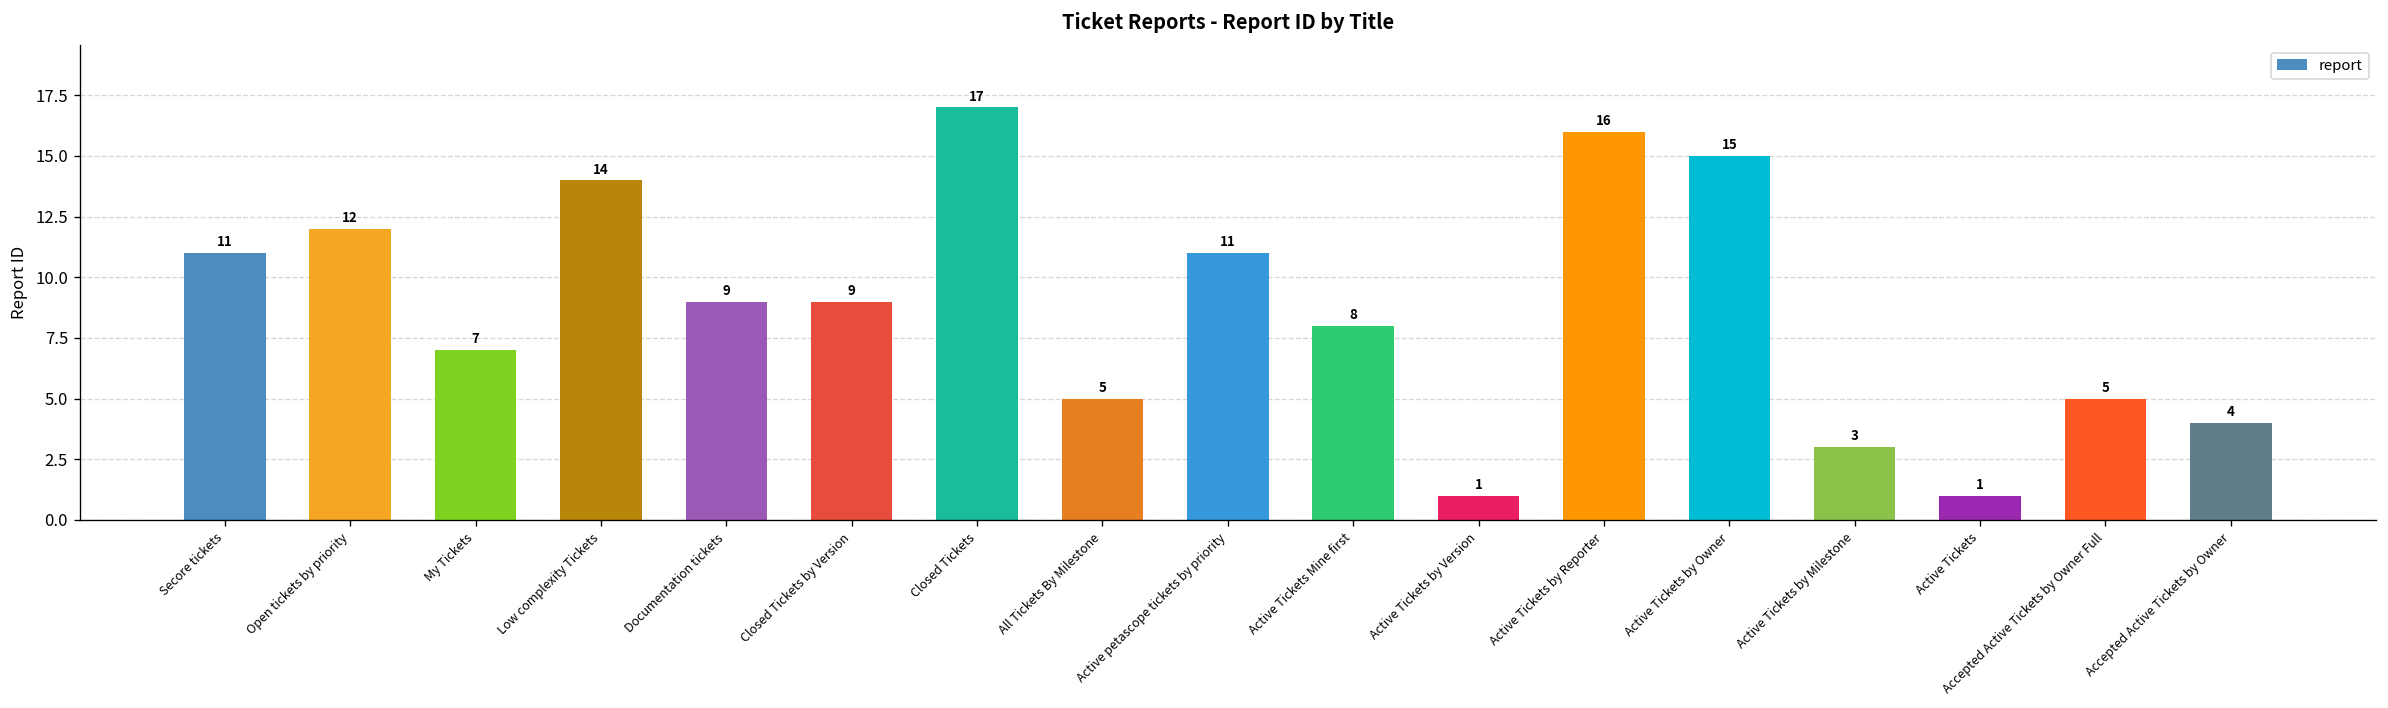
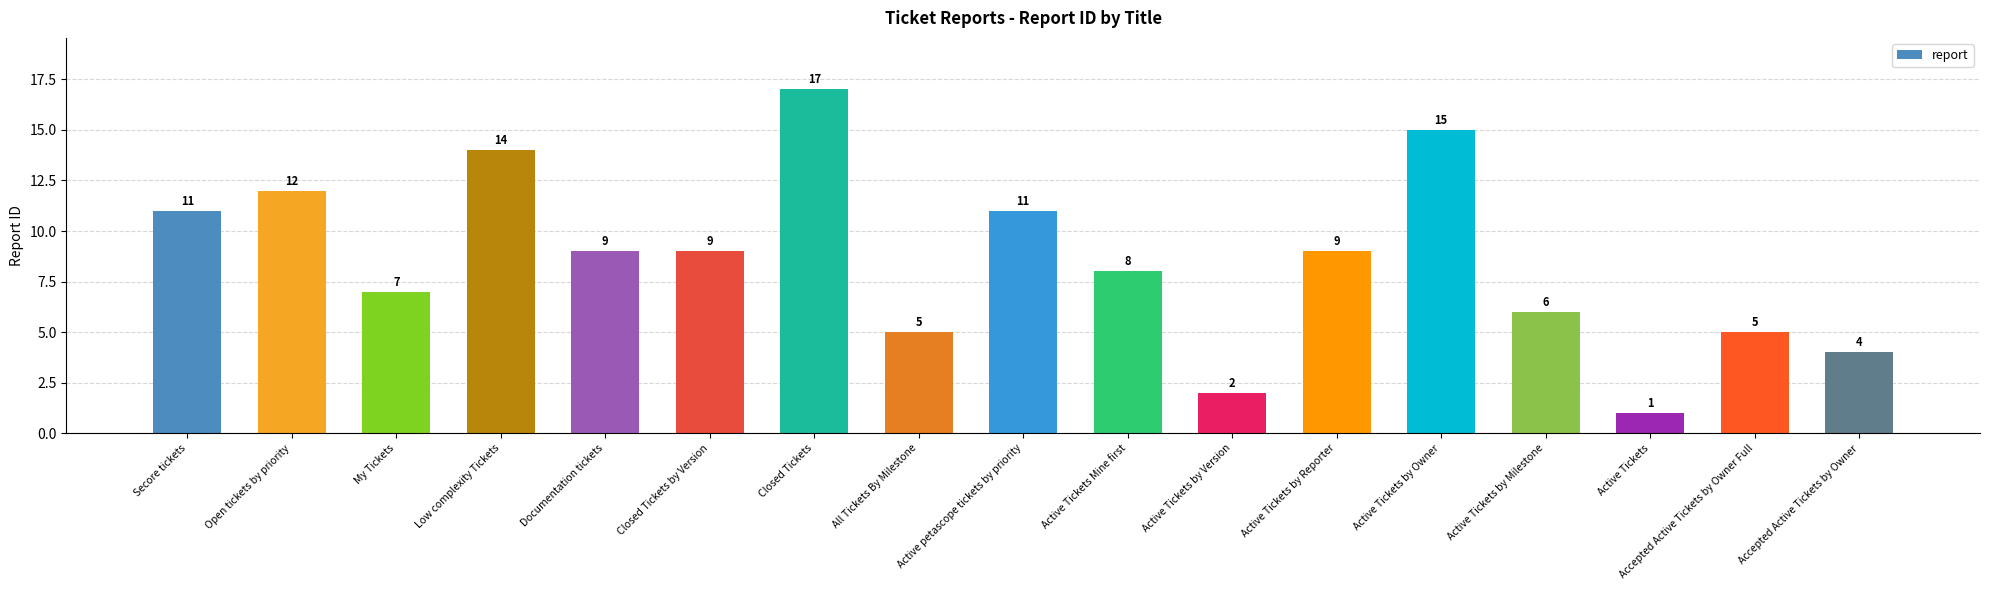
Active Tickets by Version: 1 -> 2
Active Tickets by Reporter: 16 -> 9
Active Tickets by Milestone: 3 -> 6
